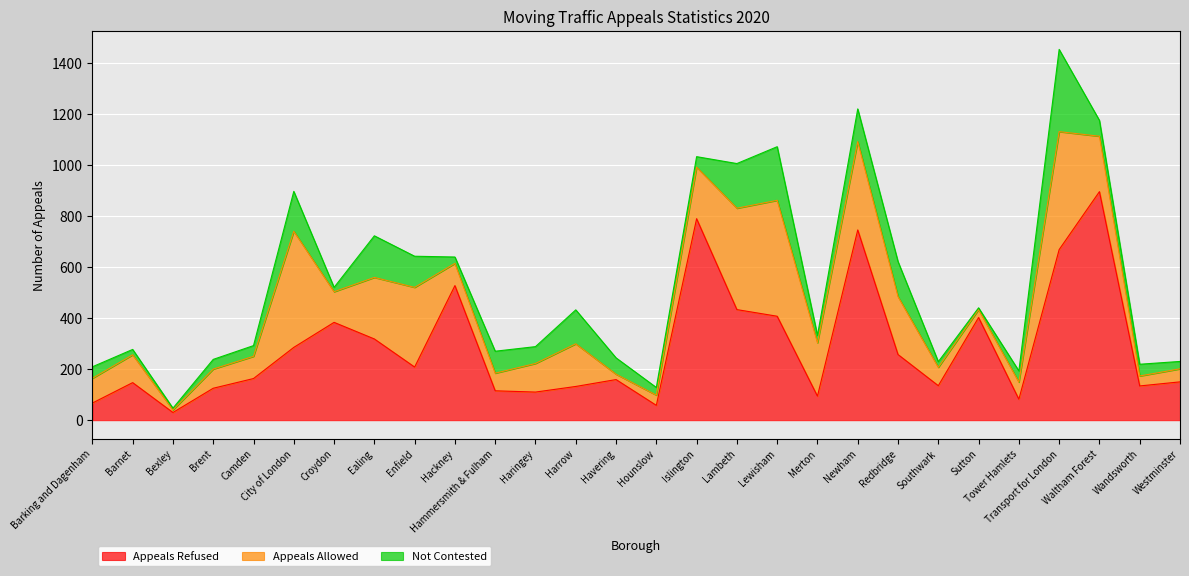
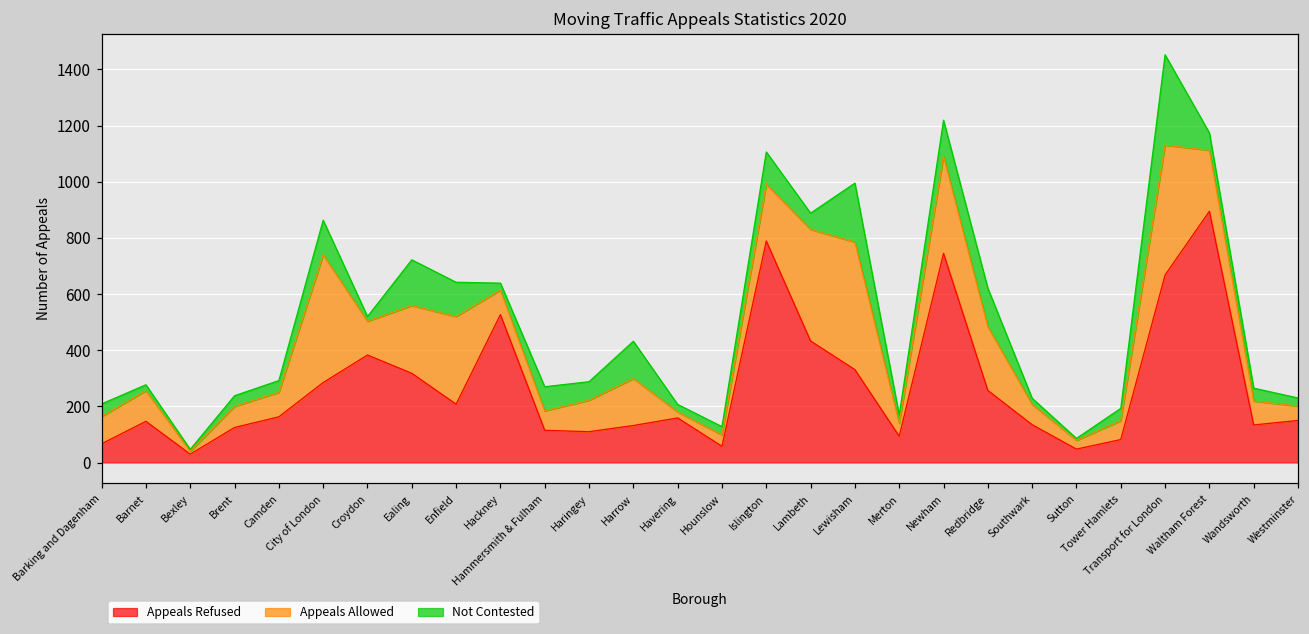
Not Contested, City of London: 160 -> 120
Not Contested, Havering: 60 -> 30
Not Contested, Islington: 40 -> 120
Not Contested, Lambeth: 180 -> 60
Appeals Refused, Lewisham: 410 -> 330
Appeals Allowed, Merton: 210 -> 50
Appeals Refused, Sutton: 400 -> 50
Appeals Allowed, Wandsworth: 40 -> 90
